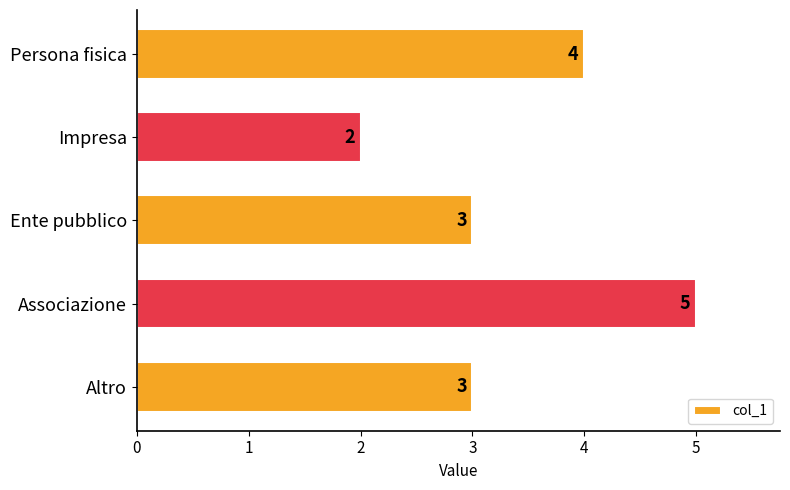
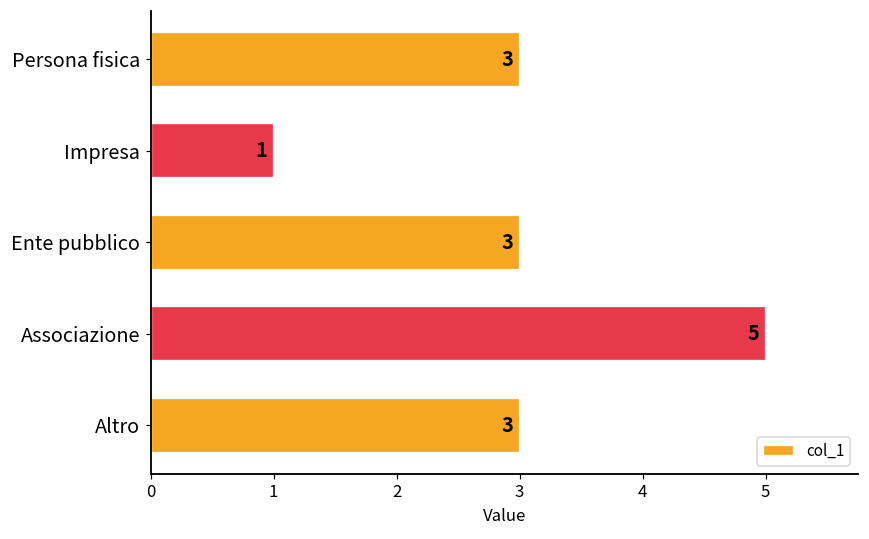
Persona fisica: 4 -> 3
Impresa: 2 -> 1
